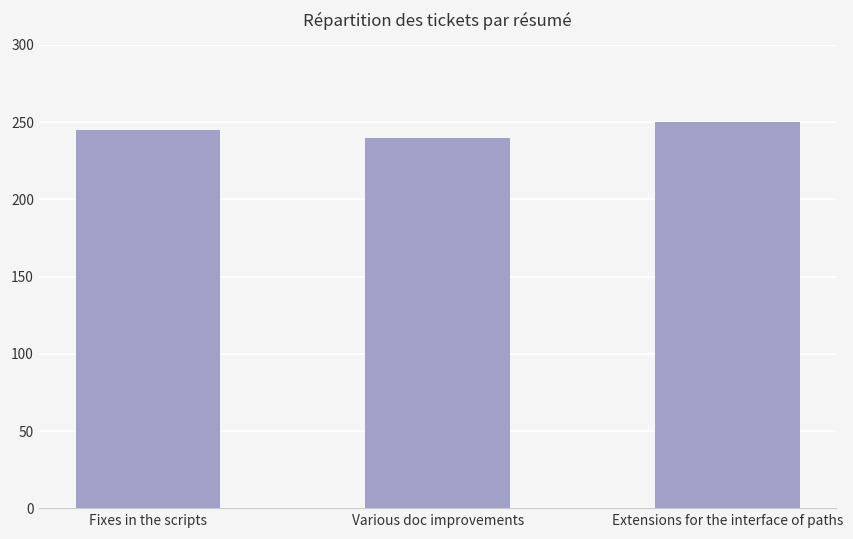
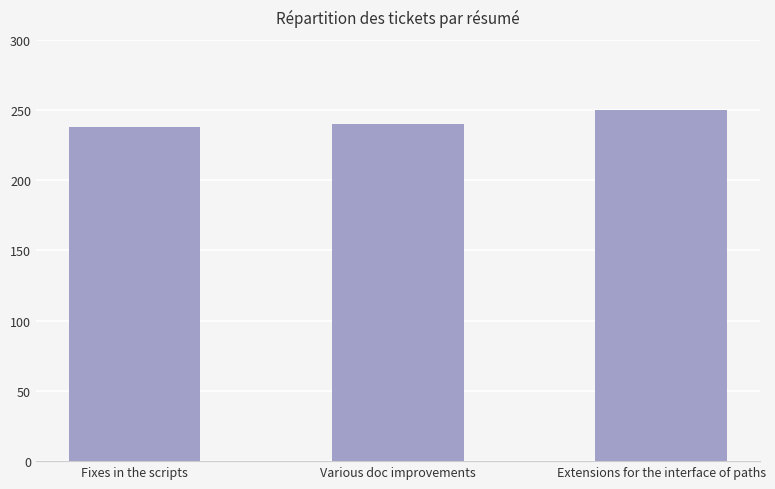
Fixes in the scripts: 245 -> 238
